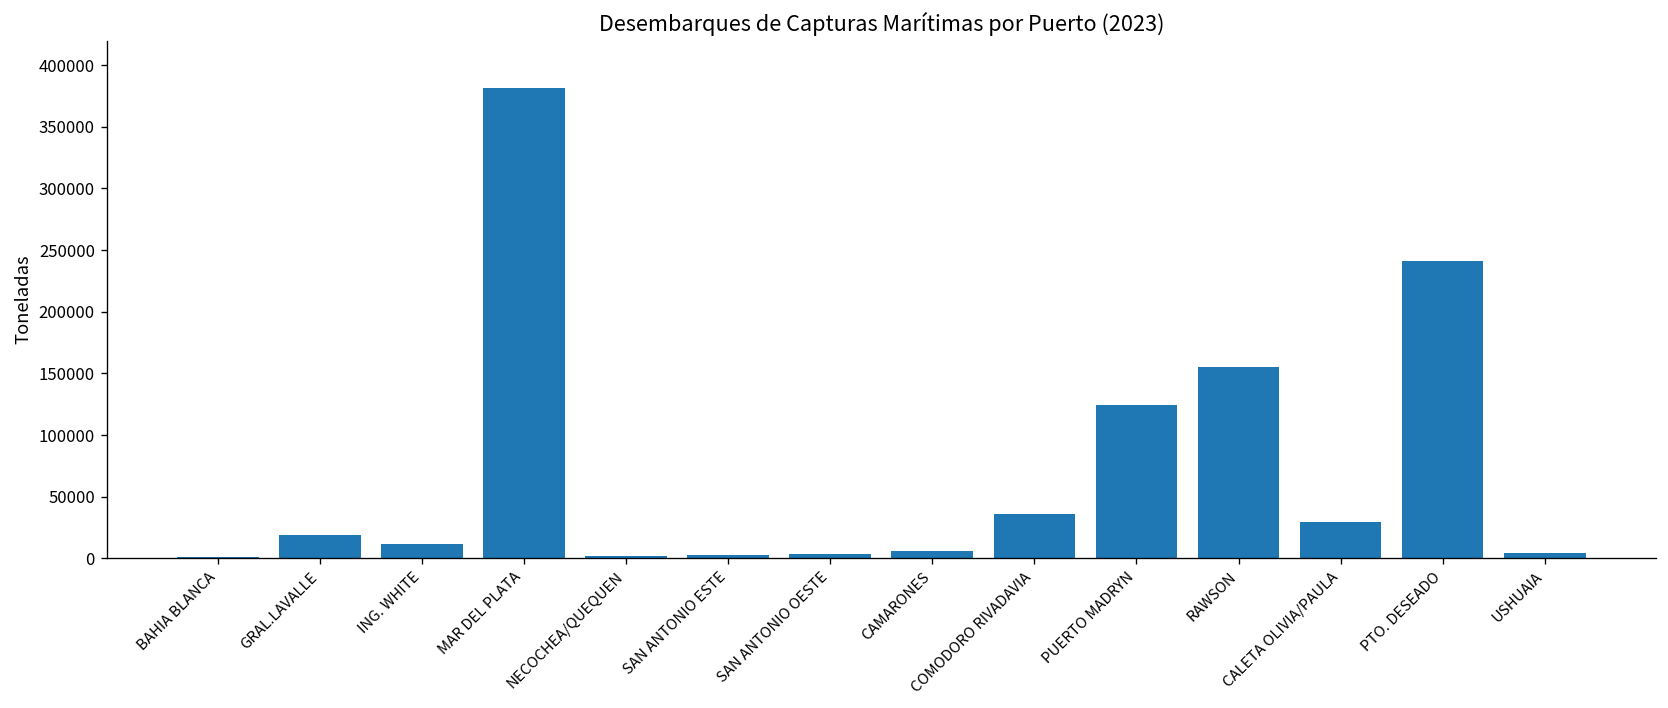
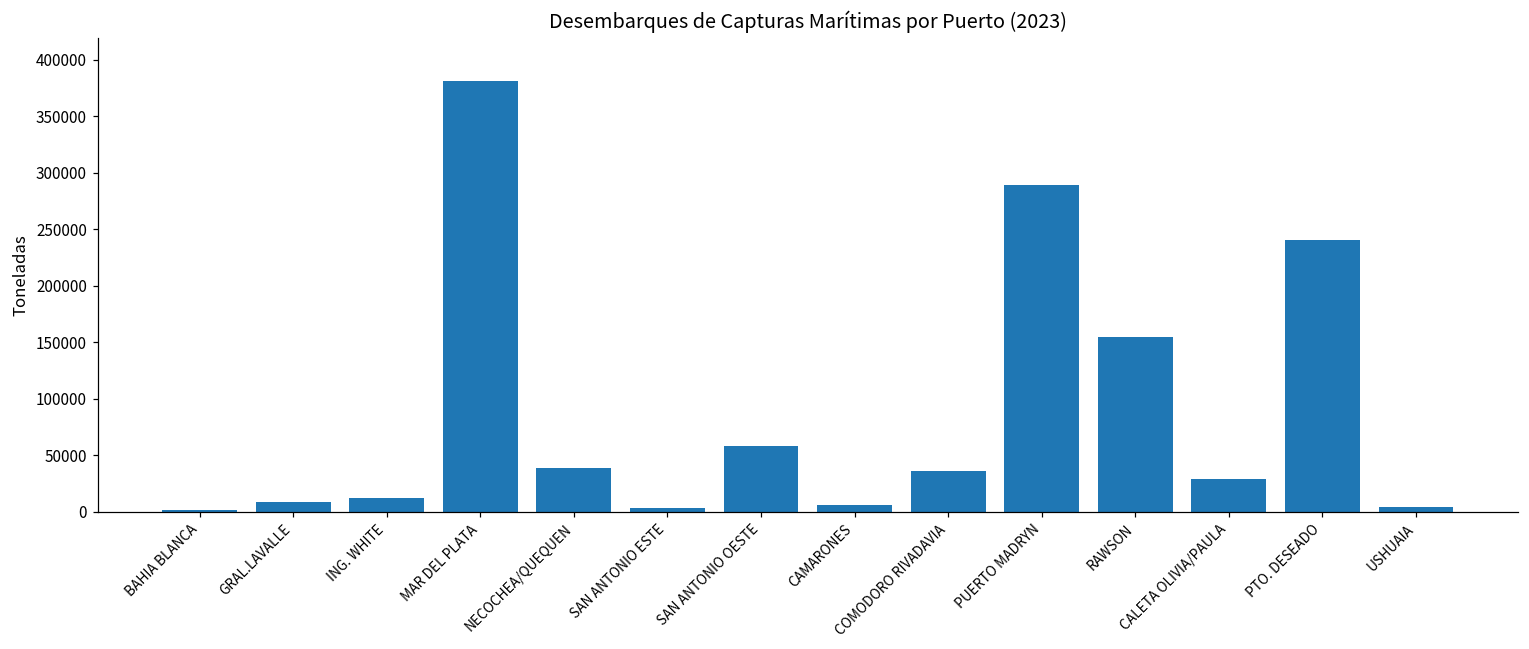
GRAL.LAVALLE: 19000 -> 9000
NECOCHEA/QUEQUEN: 2000 -> 39000
SAN ANTONIO OESTE: 4000 -> 58000
PUERTO MADRYN: 124000 -> 289000
